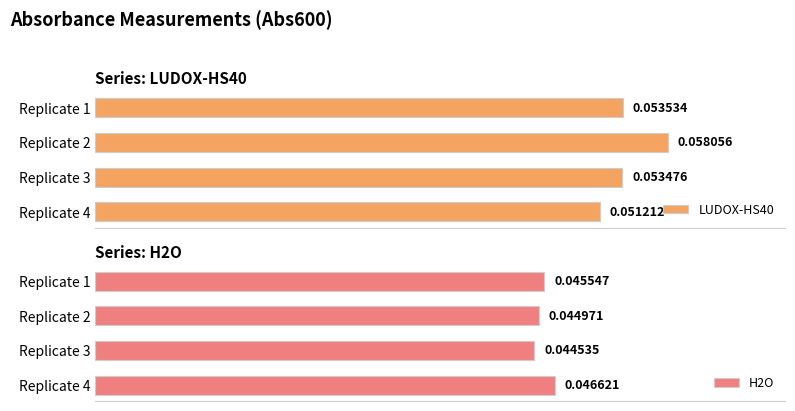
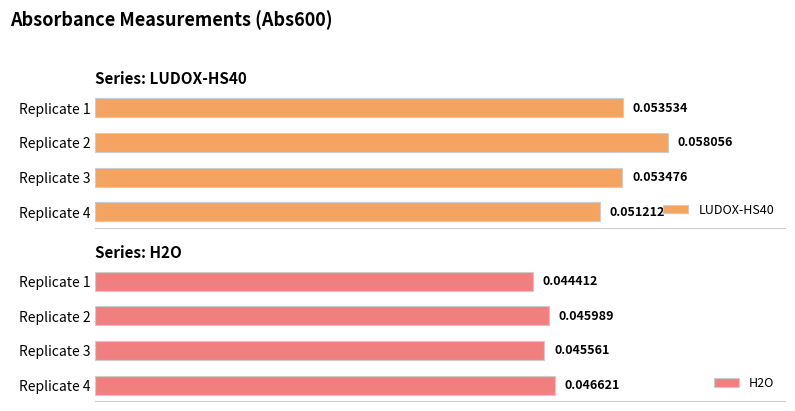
Series: H2O, Replicate 1: 0.045547 -> 0.044412
Series: H2O, Replicate 2: 0.044971 -> 0.045989
Series: H2O, Replicate 3: 0.044535 -> 0.045561
